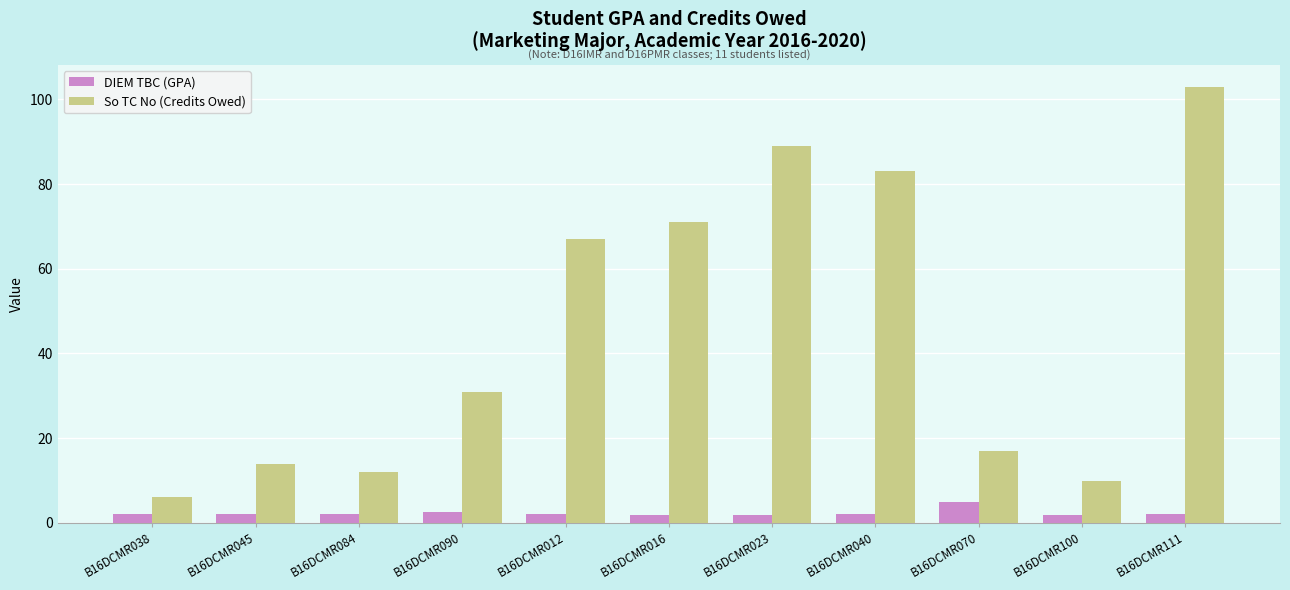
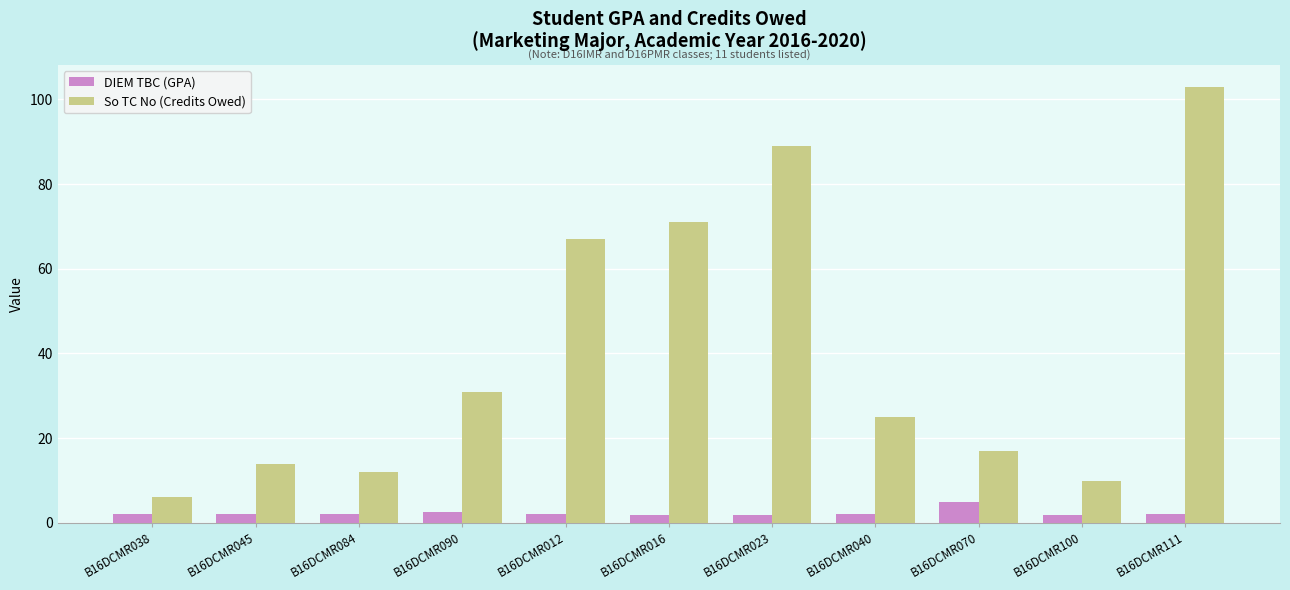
So TC No (Credits Owed), B16DCMR040: 83 -> 25
